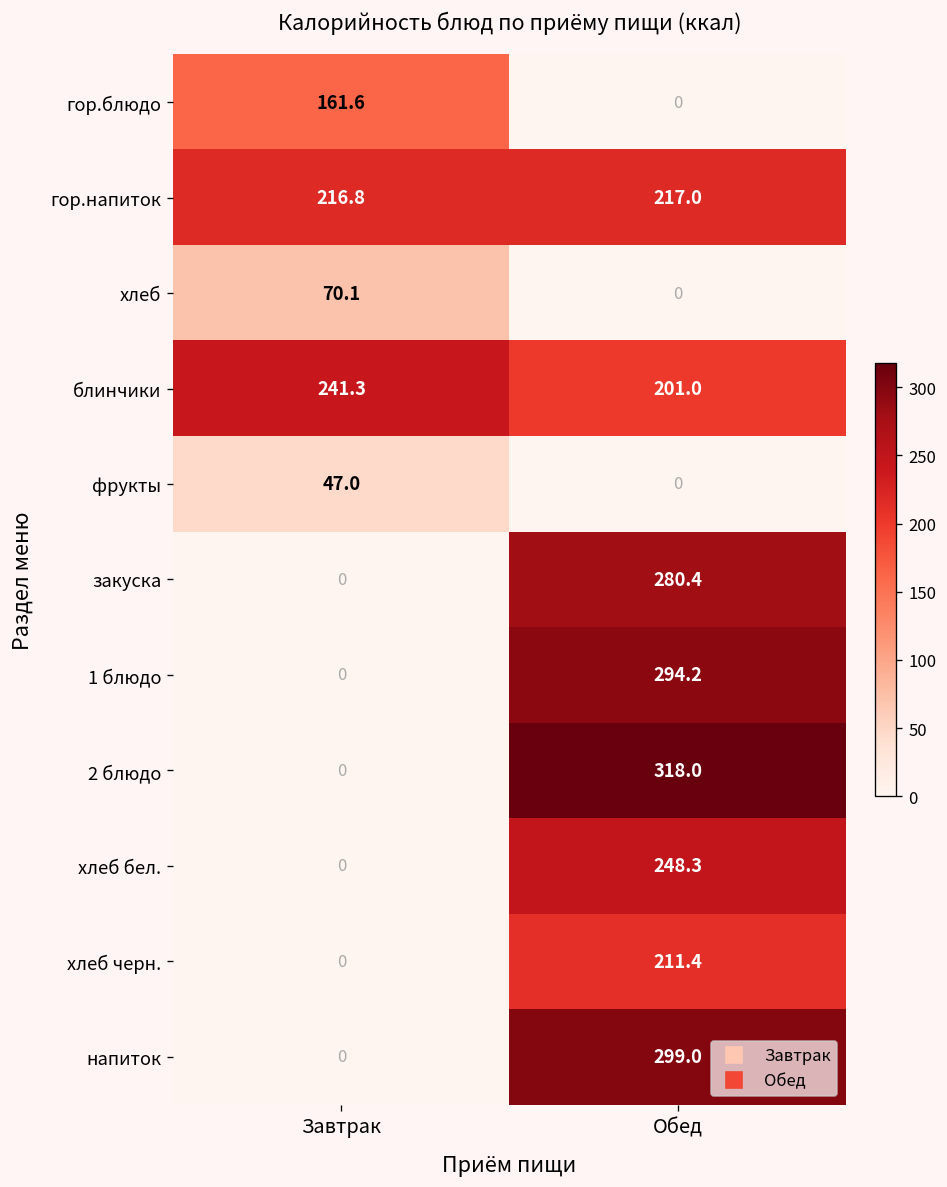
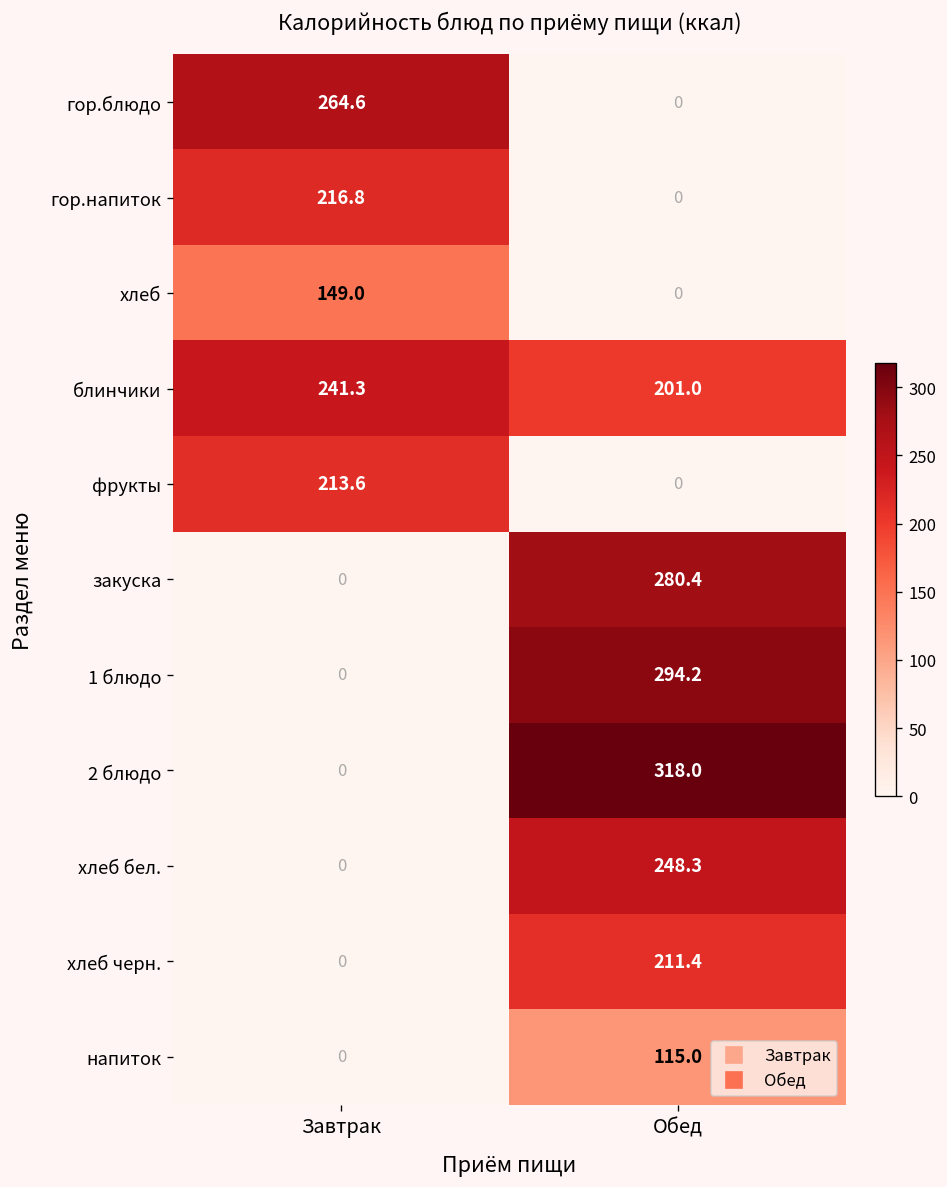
гор.блюдо, Завтрак: 161.6 -> 264.6
гор.напиток, Обед: 217.0 -> 0
хлеб, Завтрак: 70.1 -> 149.0
фрукты, Завтрак: 47.0 -> 213.6
напиток, Обед: 299.0 -> 115.0
